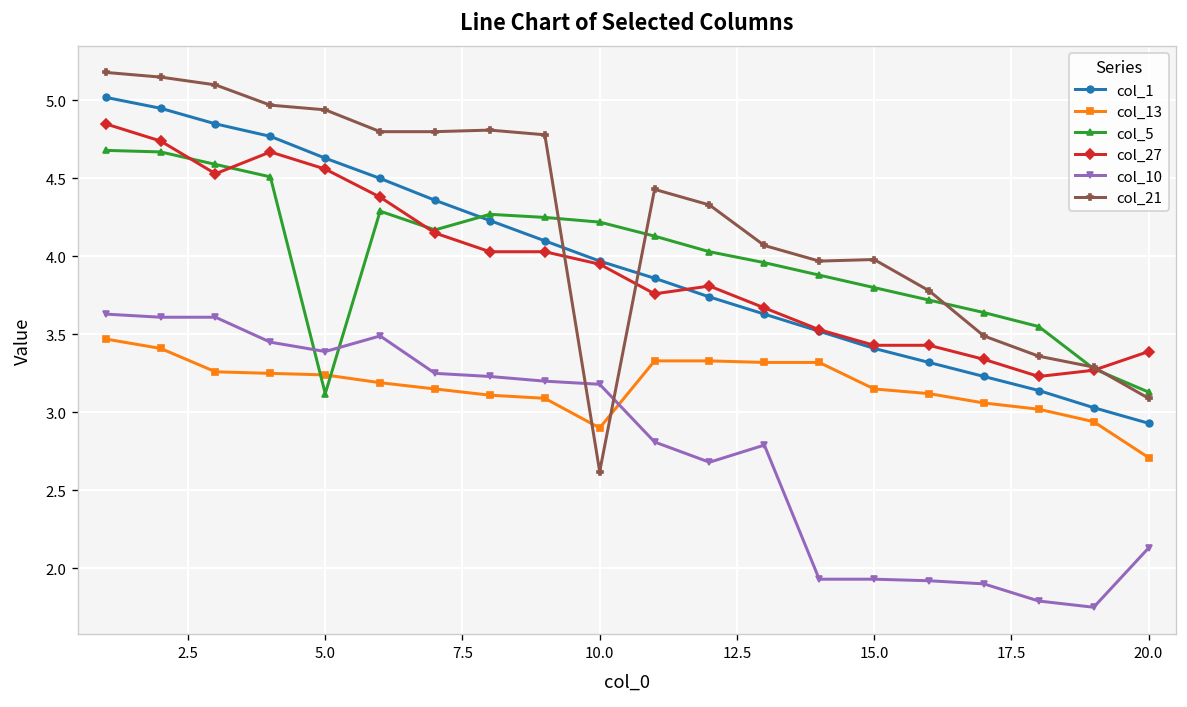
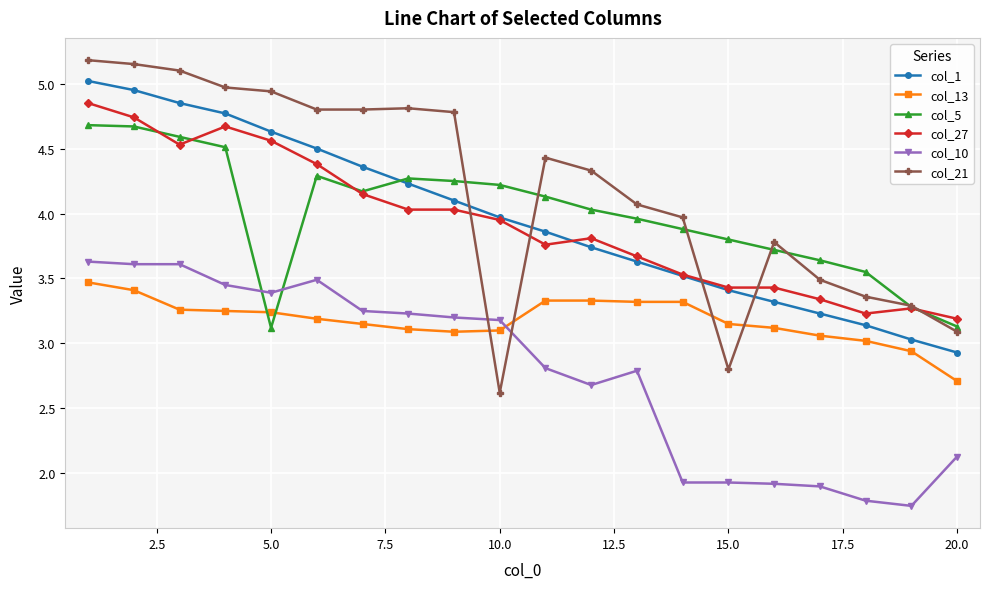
col_13, 10.0: 2.9 -> 3.1
col_21, 15.0: 3.98 -> 2.80
col_27, 20.0: 3.39 -> 3.19
